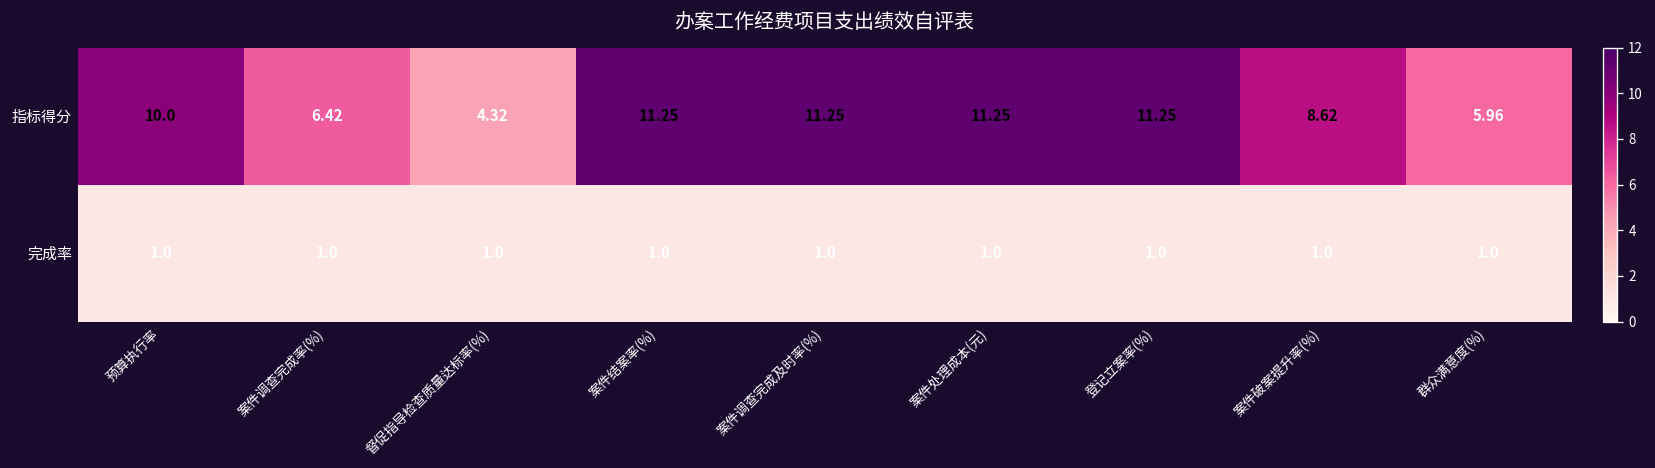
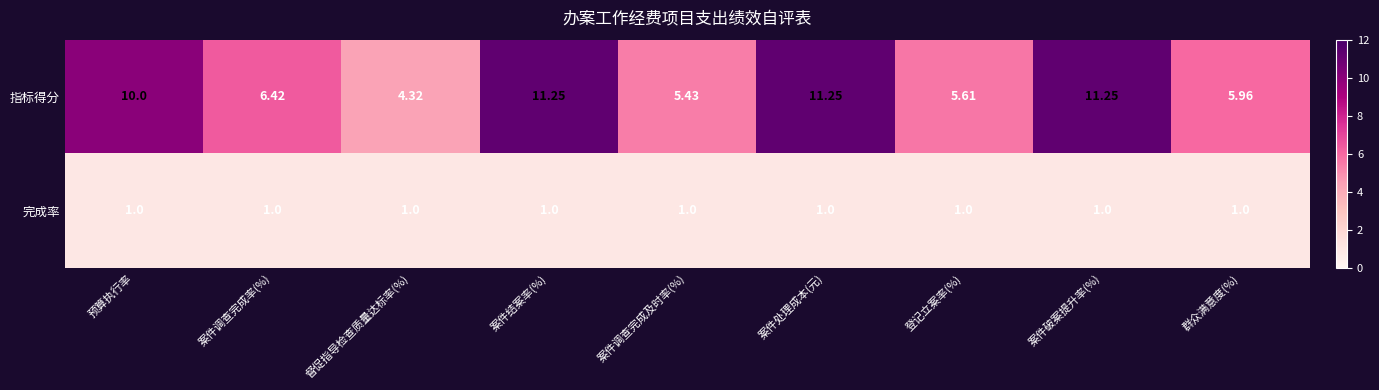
指标得分, 案件调查完成及时率(%): 11.25 -> 5.43
指标得分, 登记立案率(%): 11.25 -> 5.61
指标得分, 案件破案提升率(%): 8.62 -> 11.25
